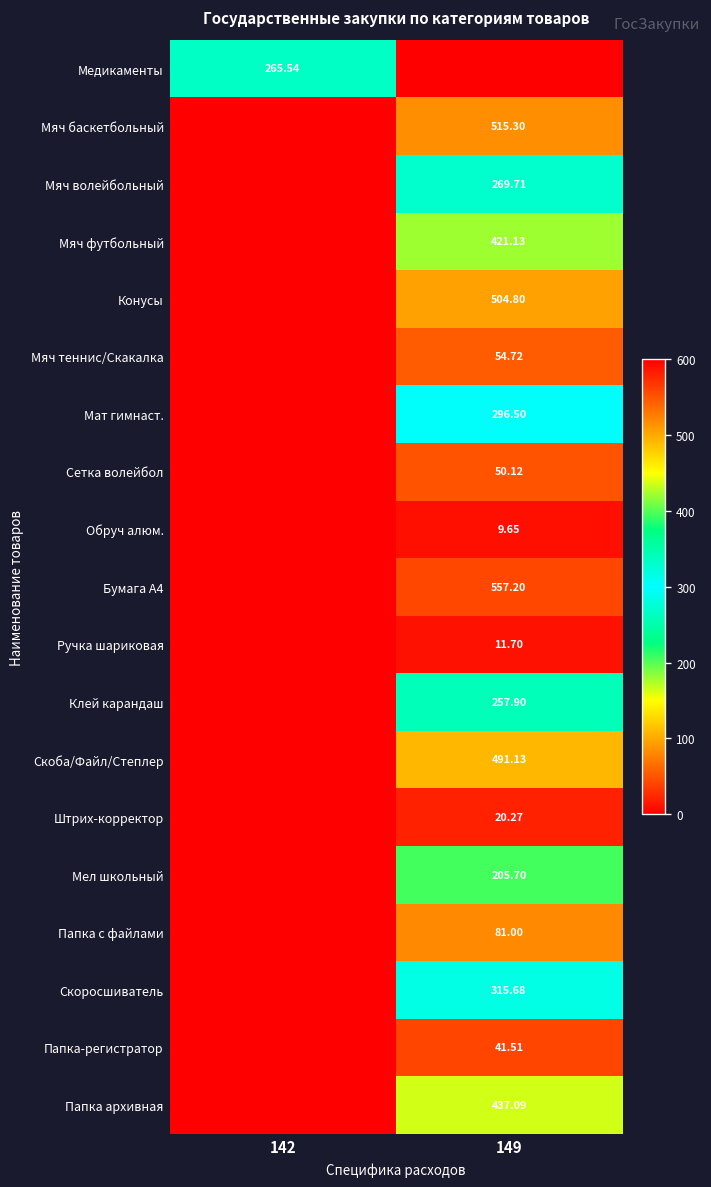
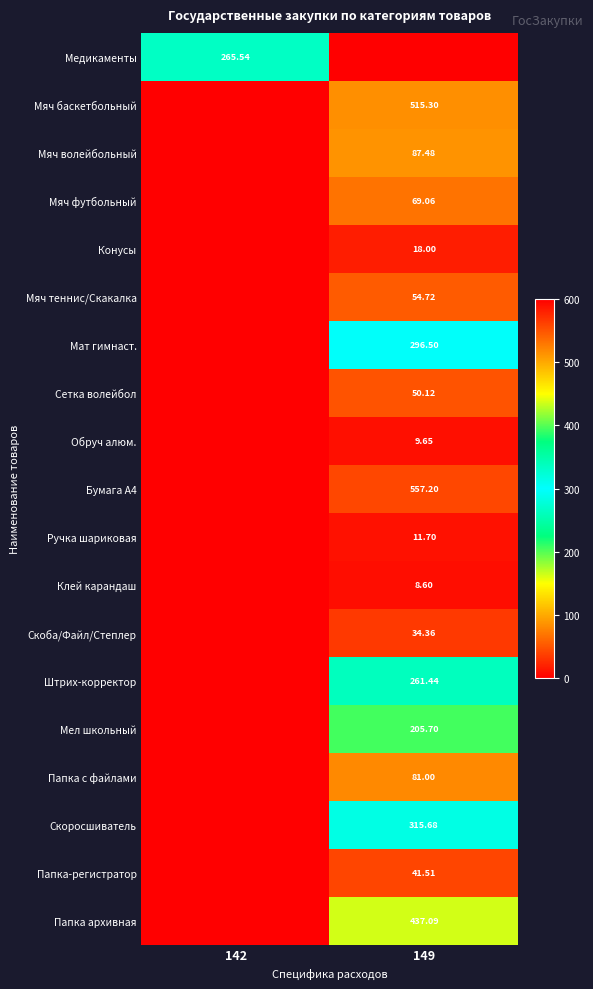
Мяч волейбольный, 149: 269.71 -> 87.48
Мяч футбольный, 149: 421.13 -> 69.06
Конусы, 149: 504.80 -> 18.00
Клей карандаш, 149: 257.90 -> 8.60
Скоба/Файл/Степлер, 149: 491.13 -> 34.36
Штрих-корректор, 149: 20.27 -> 261.44
